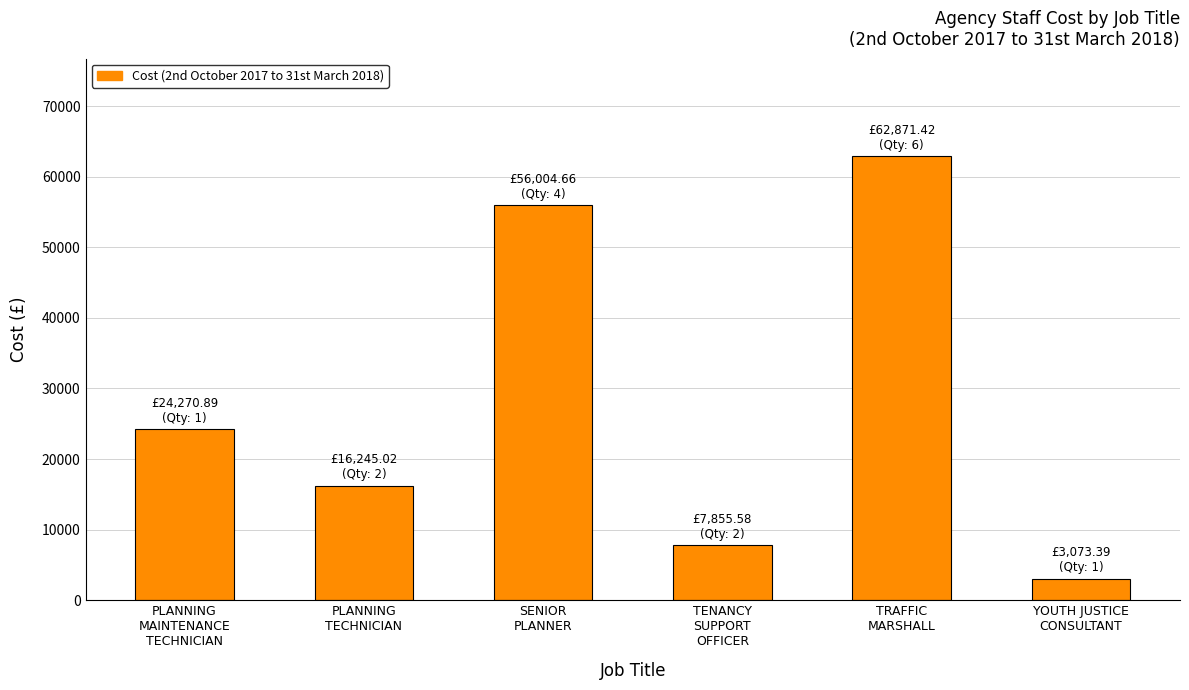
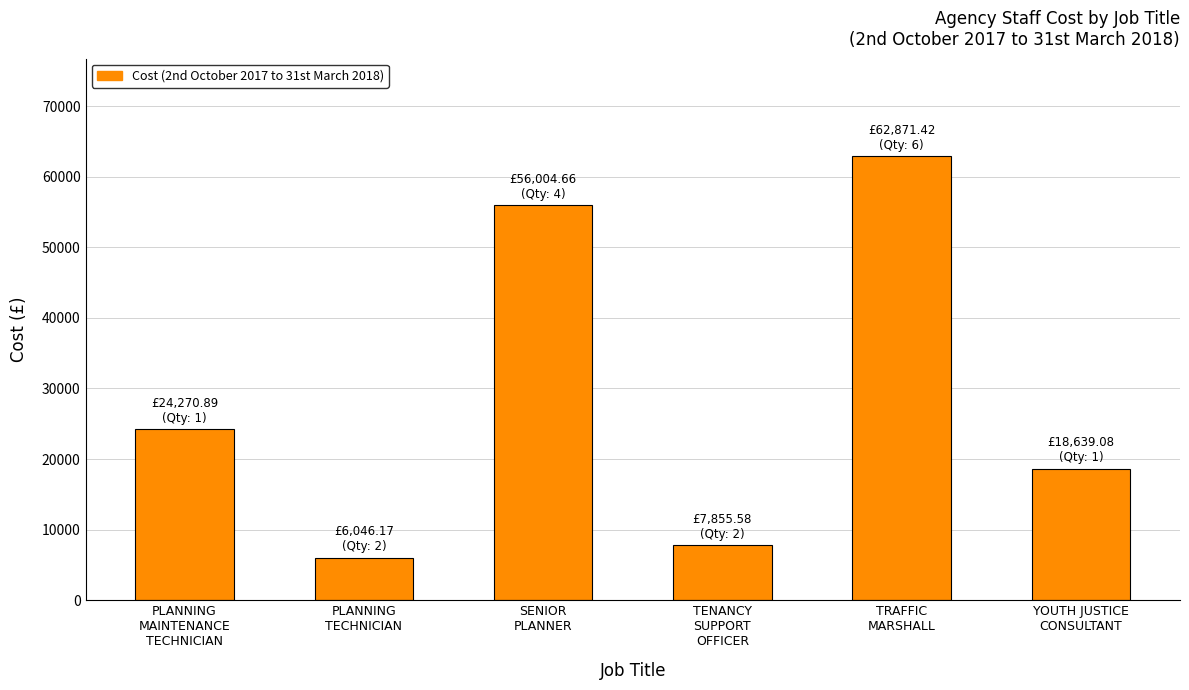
PLANNING TECHNICIAN: £16,245.02 -> £6,046.17
YOUTH JUSTICE CONSULTANT: £3,073.39 -> £18,639.08
